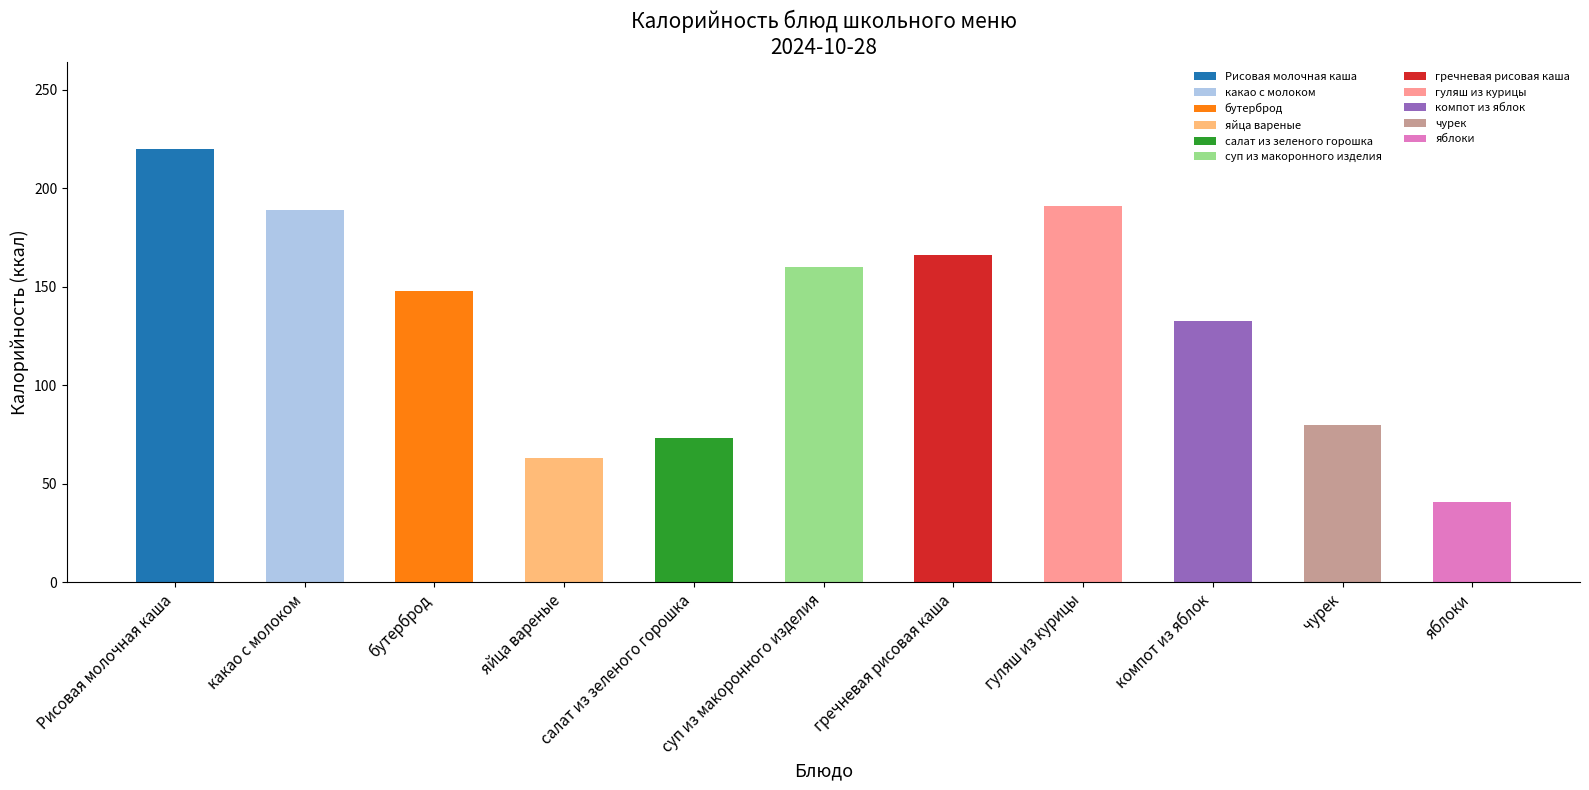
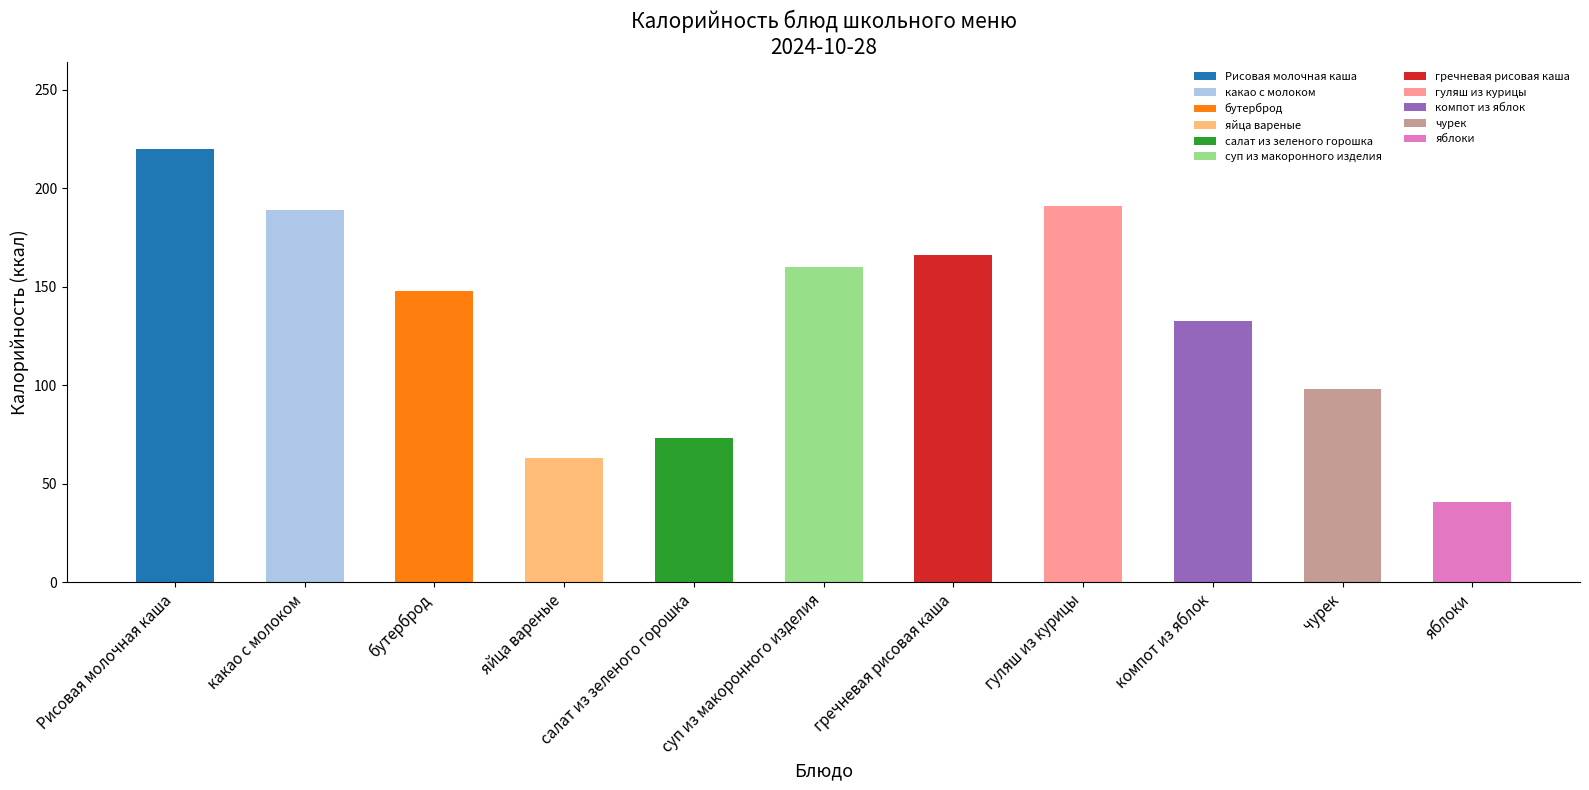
чурек: 80 -> 98
